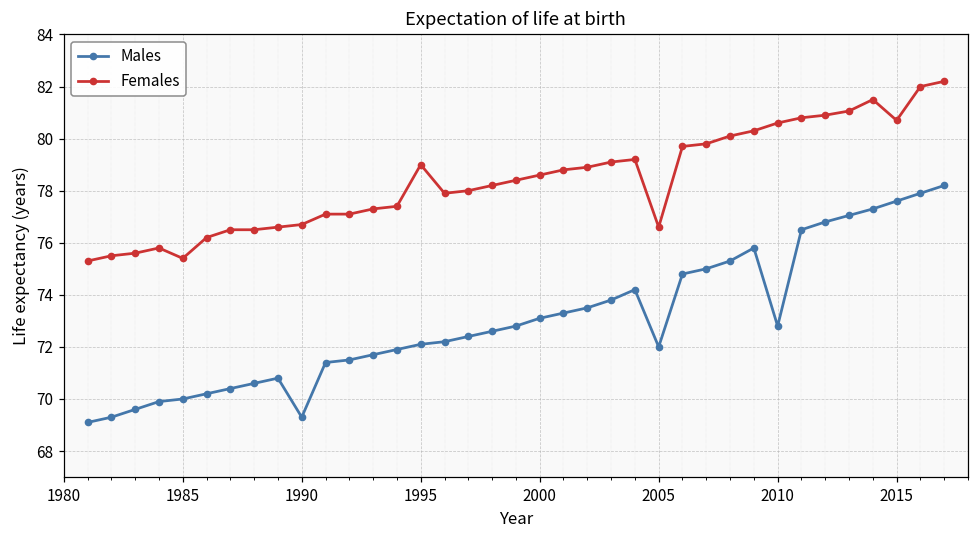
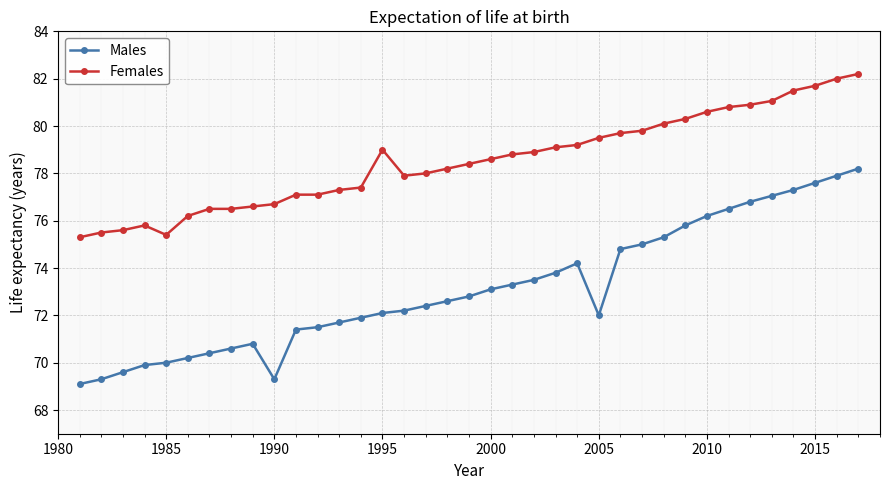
Females, 2005: 76.6 -> 79.5
Males, 2010: 72.8 -> 76.2
Females, 2015: 80.7 -> 81.7
